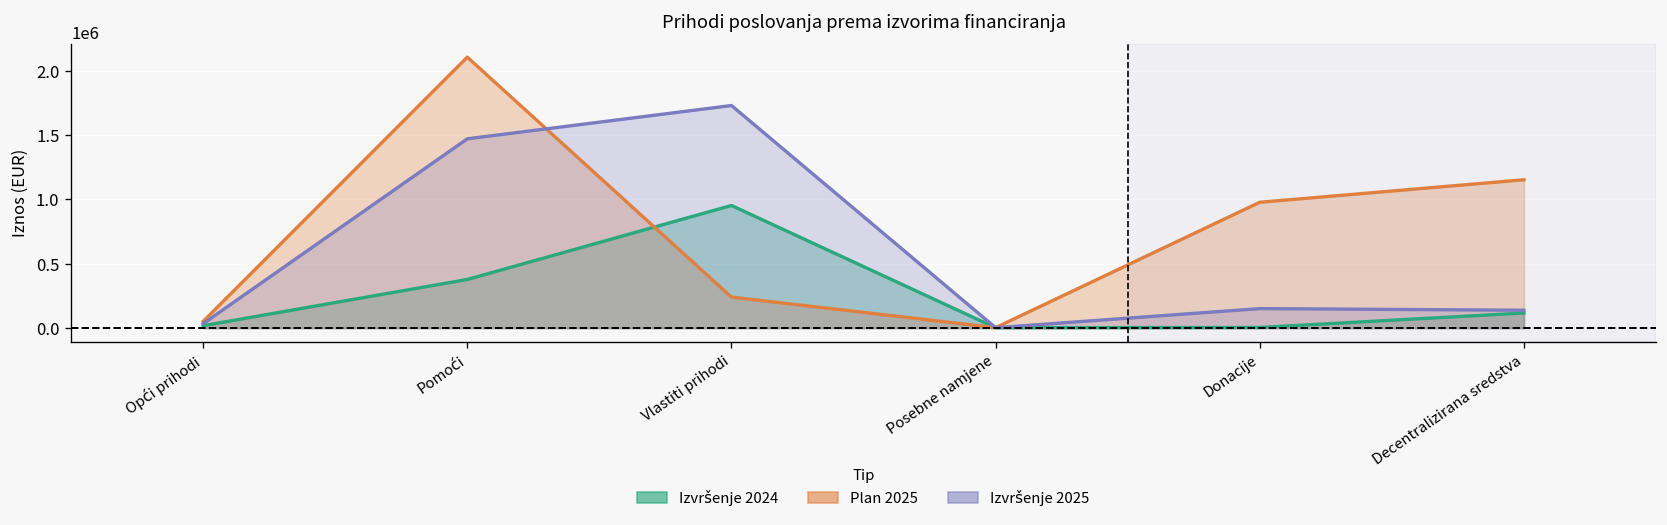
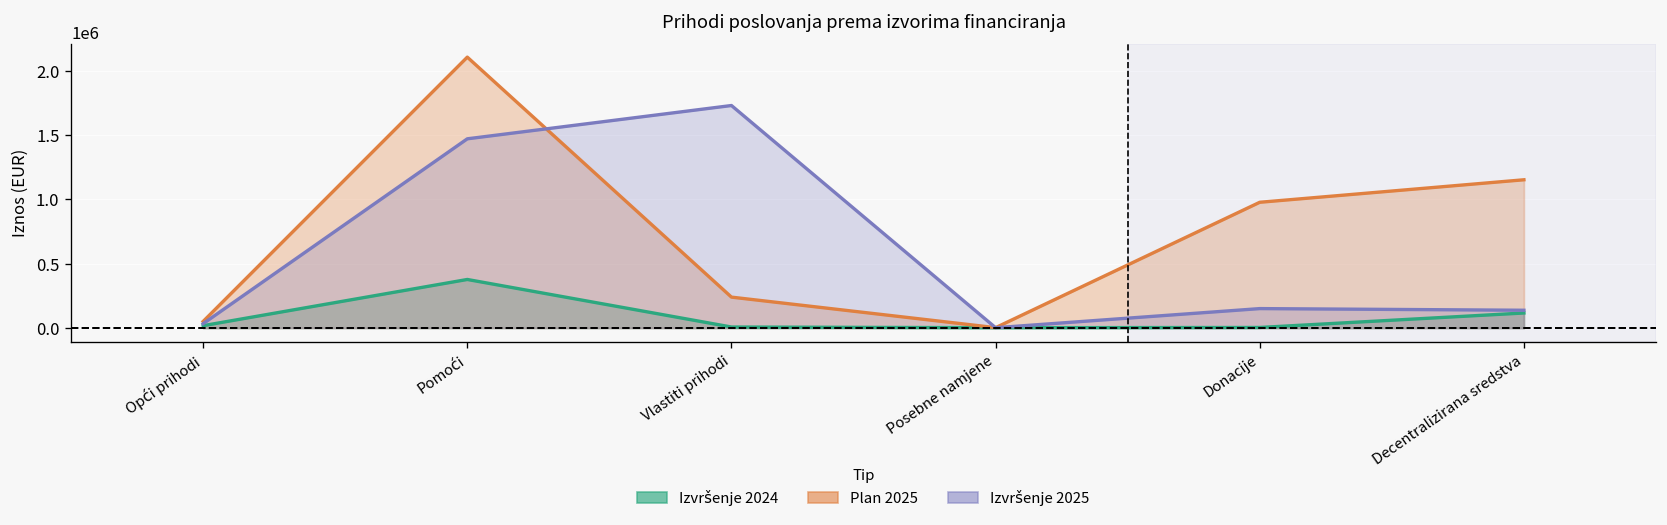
Izvršenje 2024, Vlastiti prihodi: 950000 -> 10000
